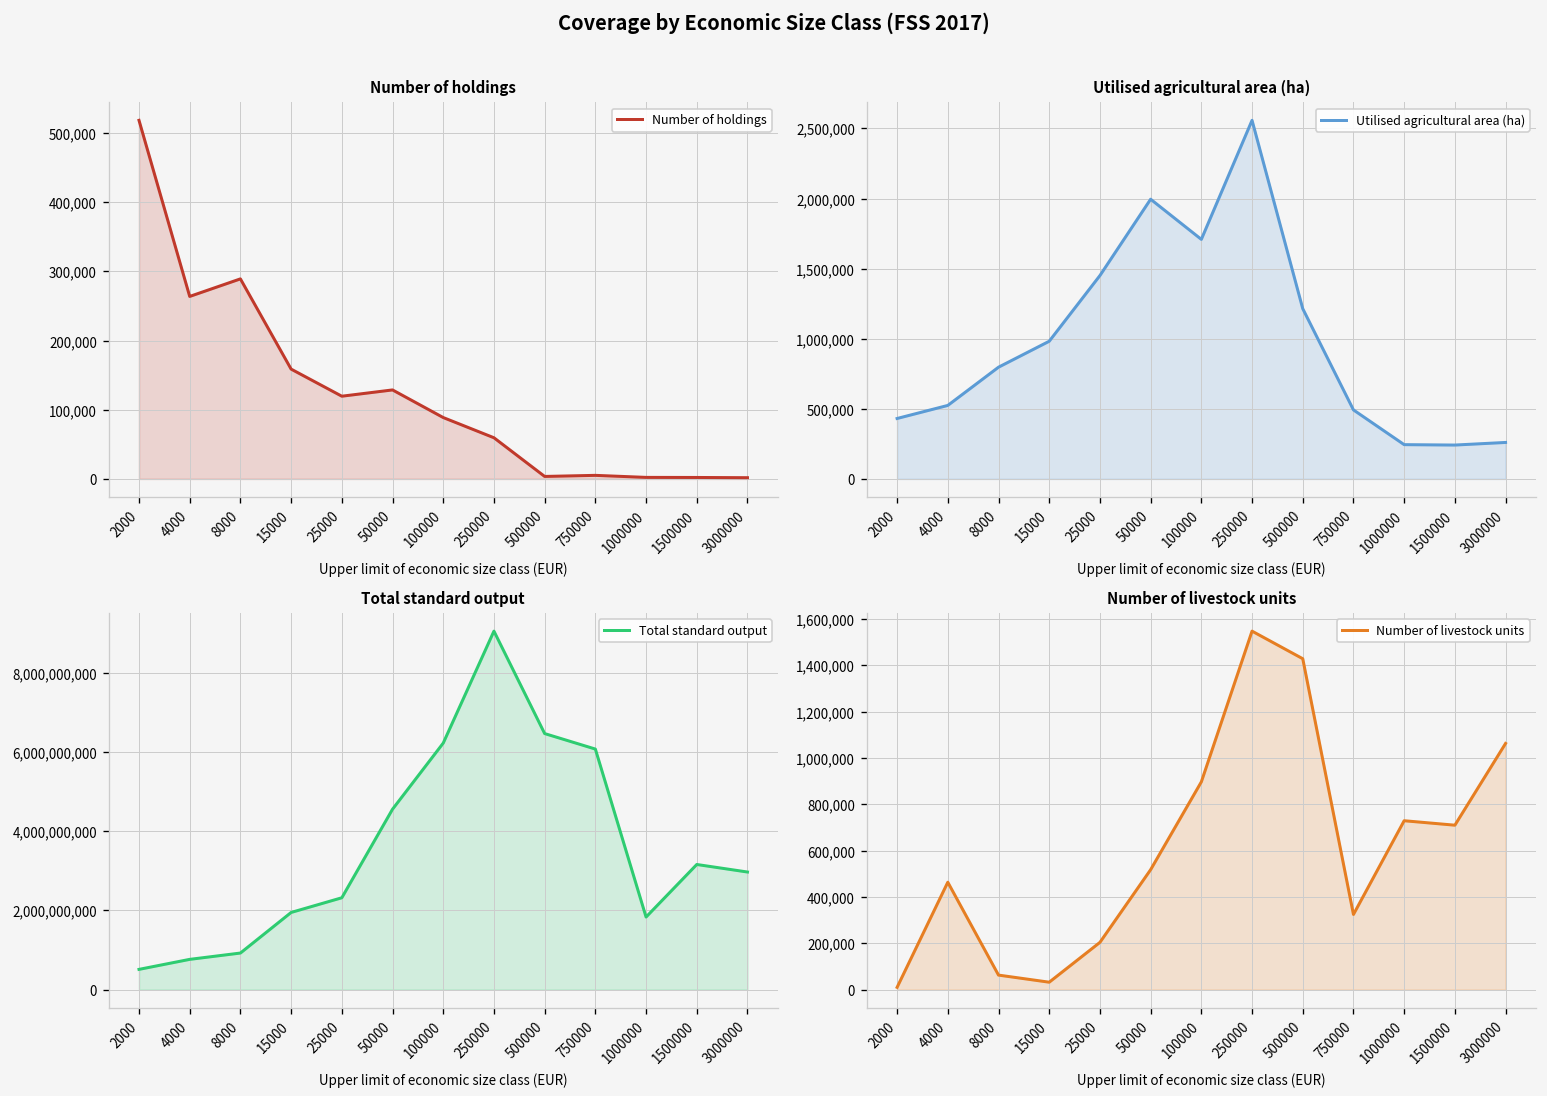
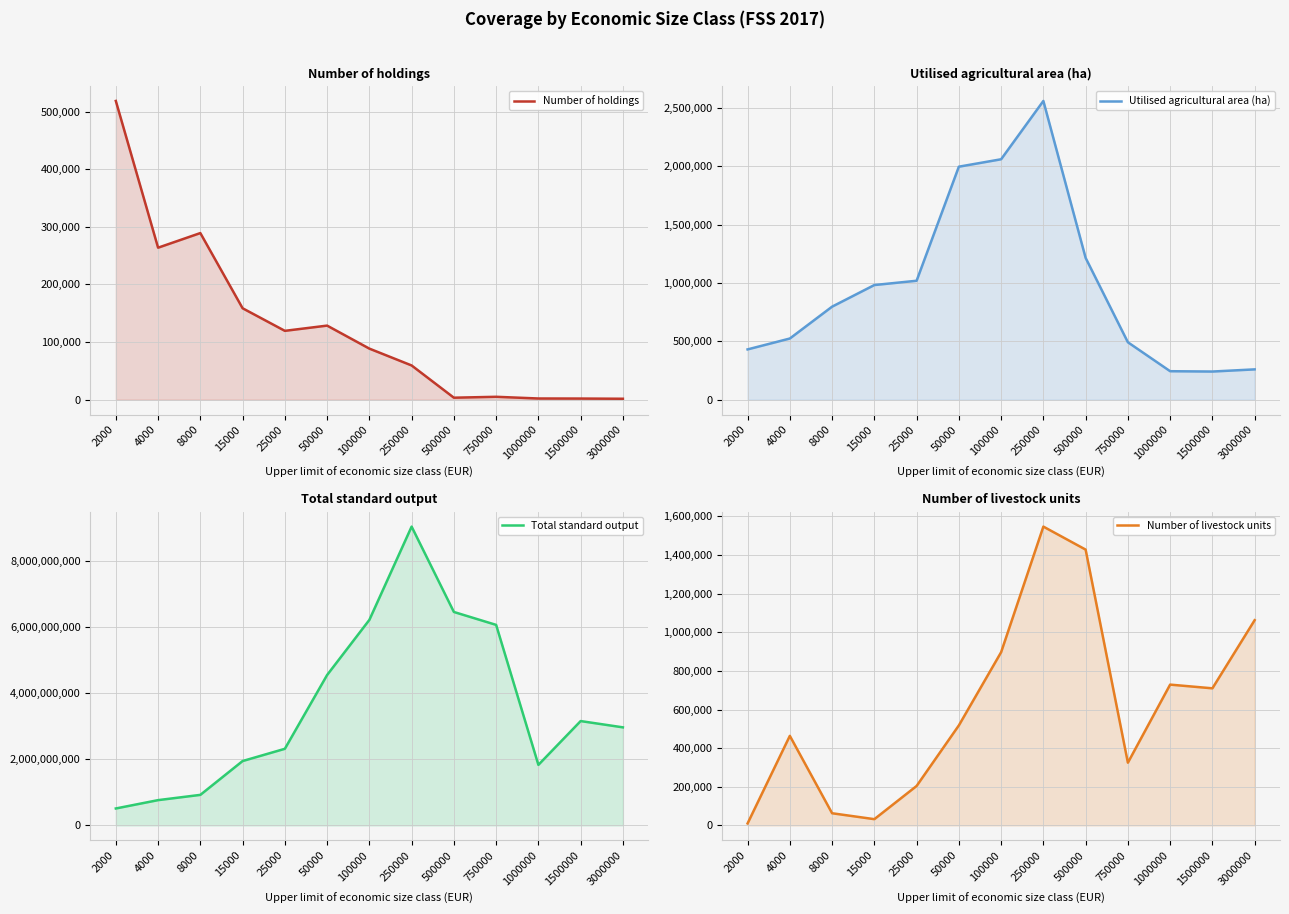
Utilised agricultural area (ha), 25000: 1,450,000 -> 1,020,000
Utilised agricultural area (ha), 100000: 1,710,000 -> 2,060,000
